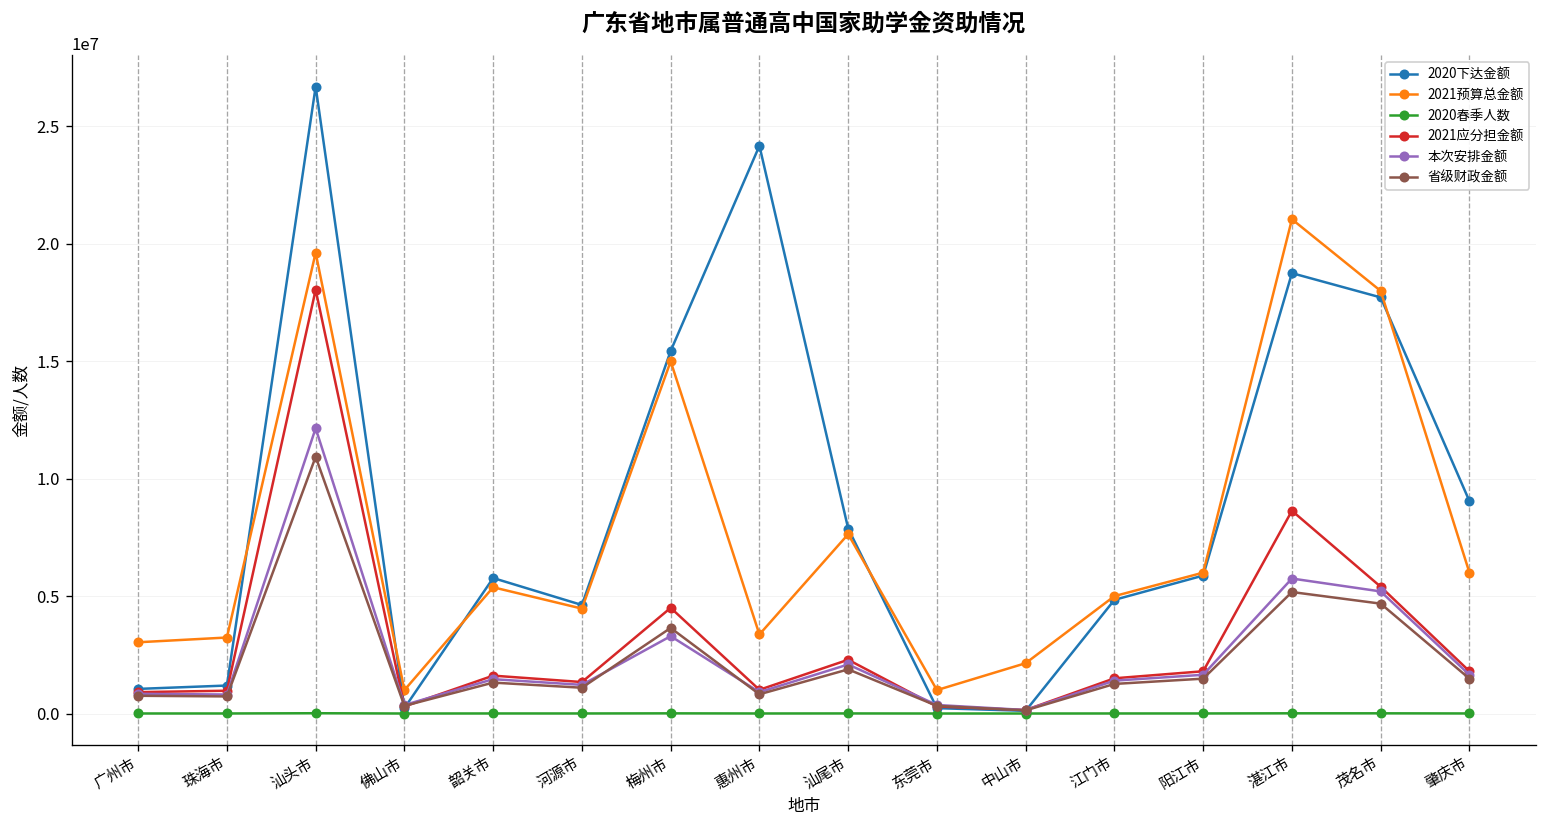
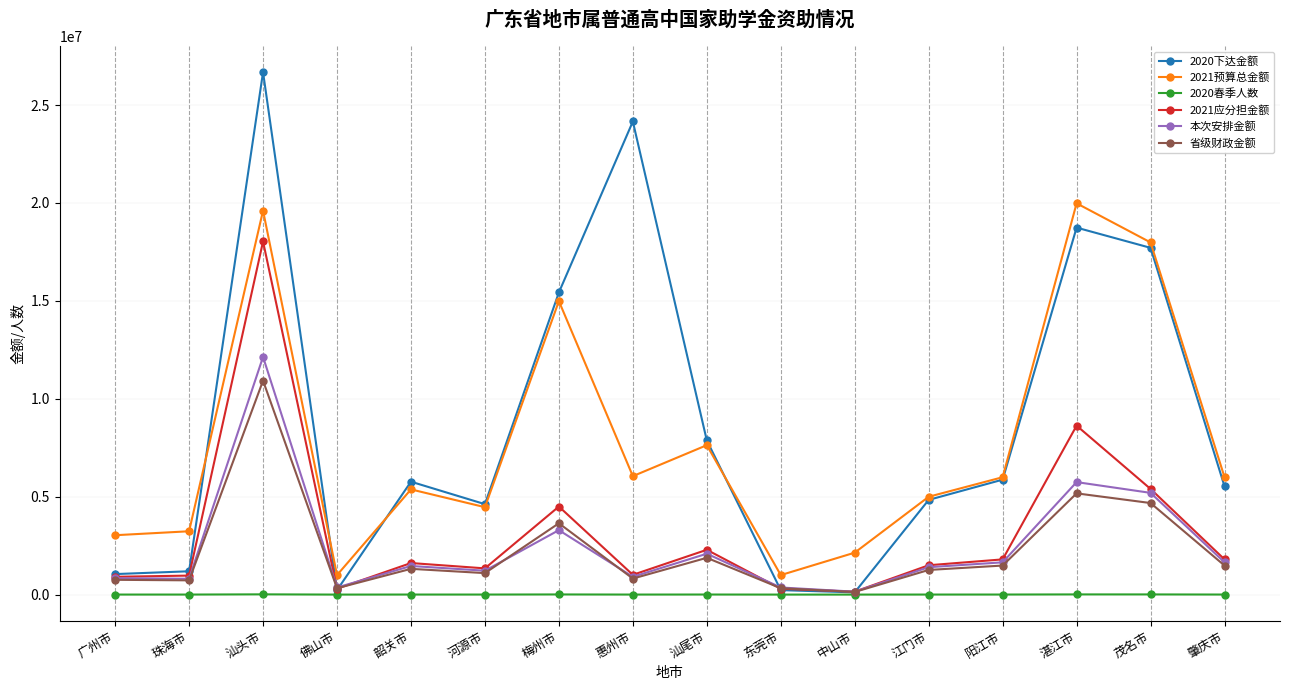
2021预算总金额, 惠州市: 3400000 -> 6000000
2021预算总金额, 湛江市: 21000000 -> 20000000
2020下达金额, 肇庆市: 9000000 -> 5500000
